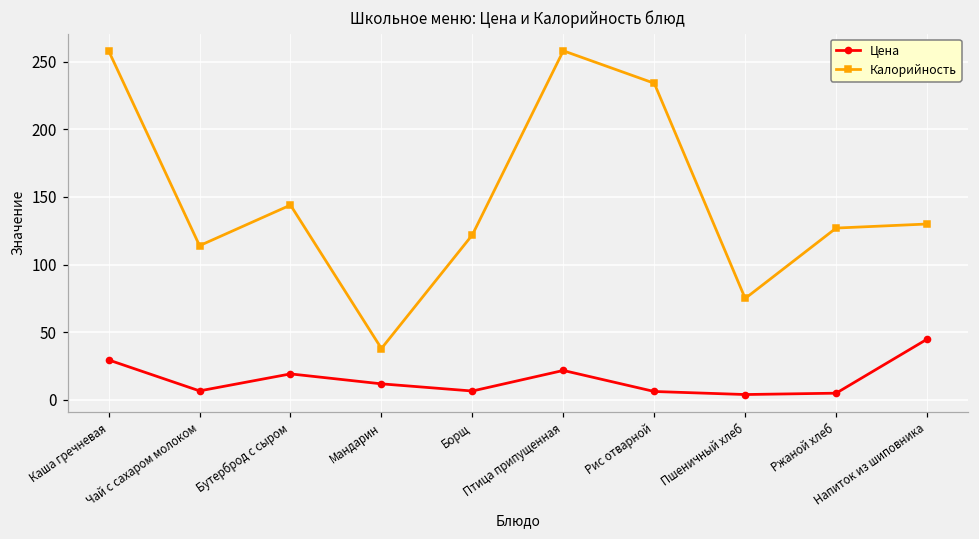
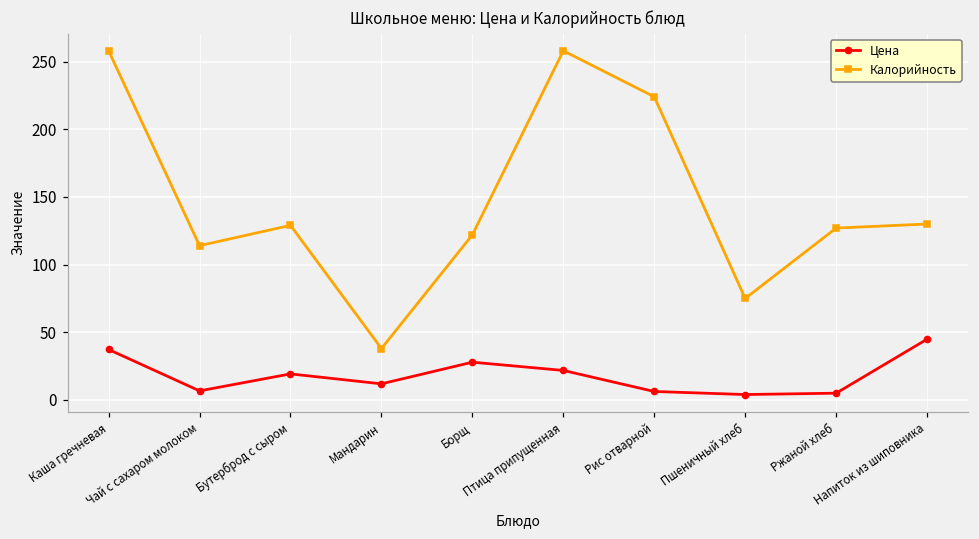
Цена, Каша гречневая: 30 -> 37
Калорийность, Бутерброд с сыром: 144 -> 129
Цена, Борщ: 7 -> 28
Калорийность, Рис отварной: 234 -> 224
